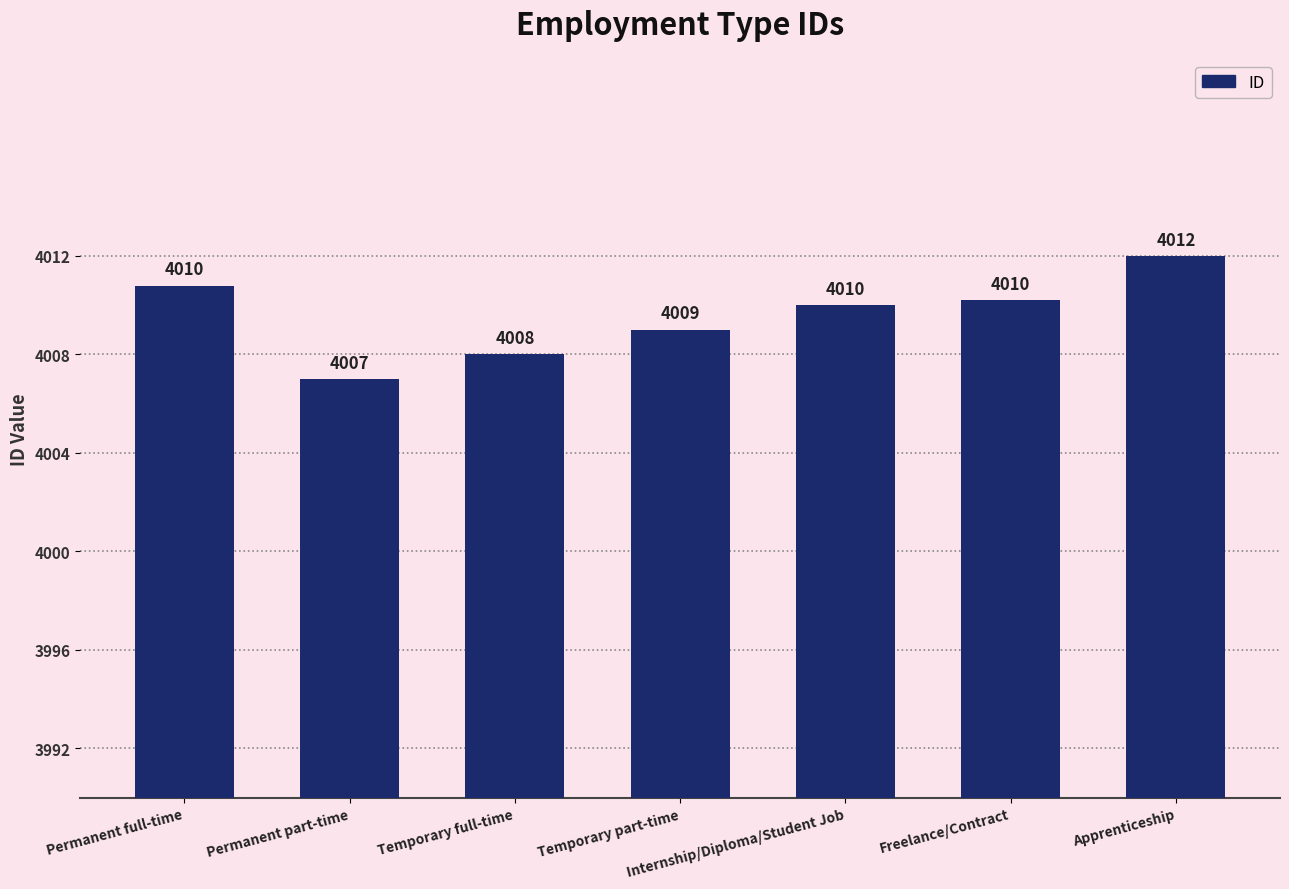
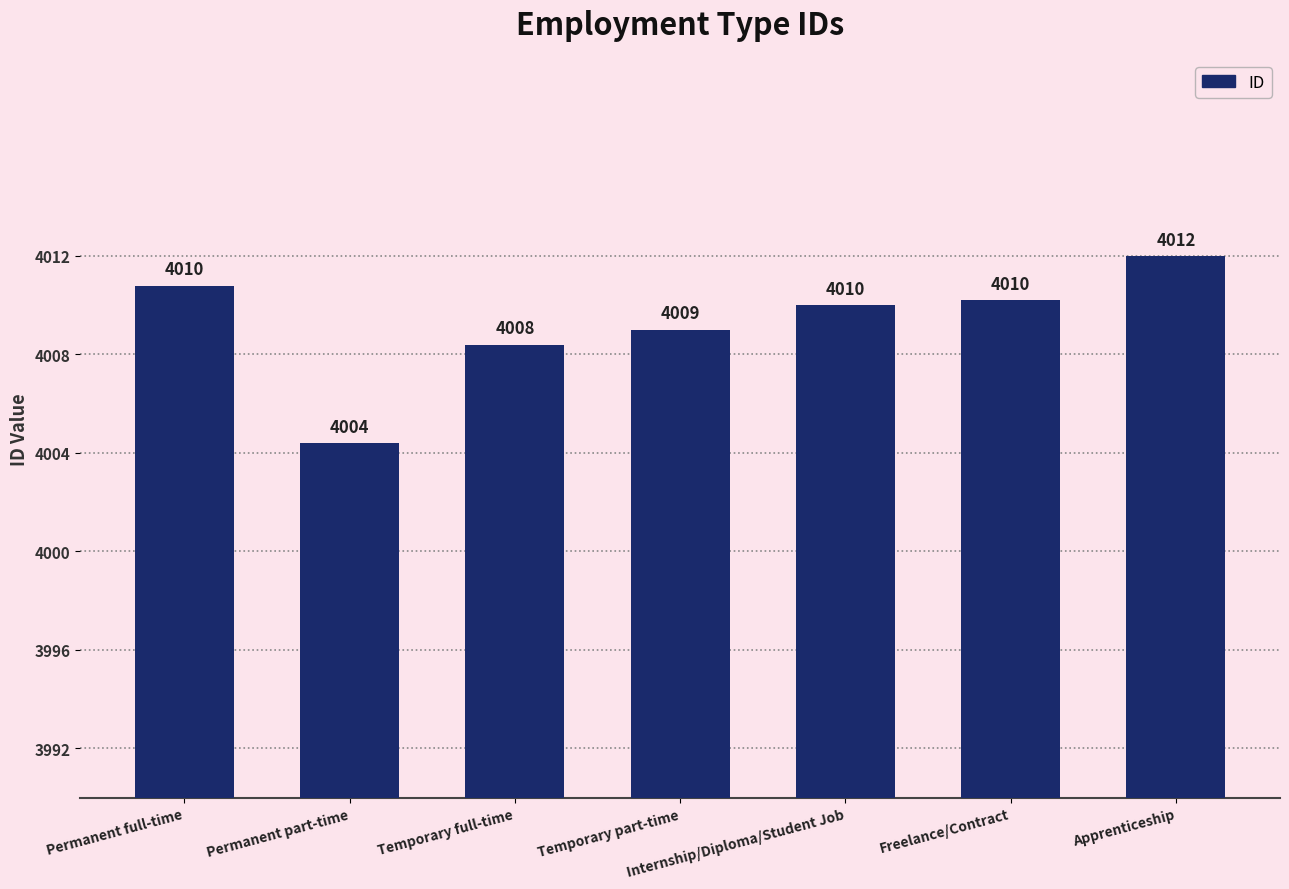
Permanent part-time: 4007 -> 4004
Temporary full-time: 4008.0 -> 4008.4
